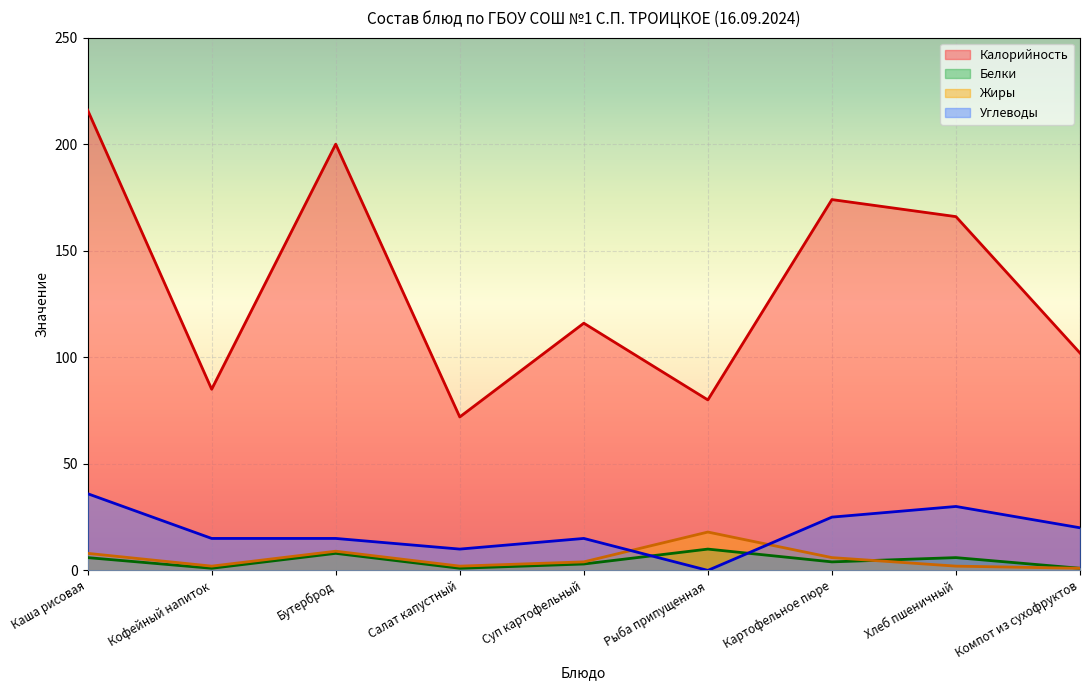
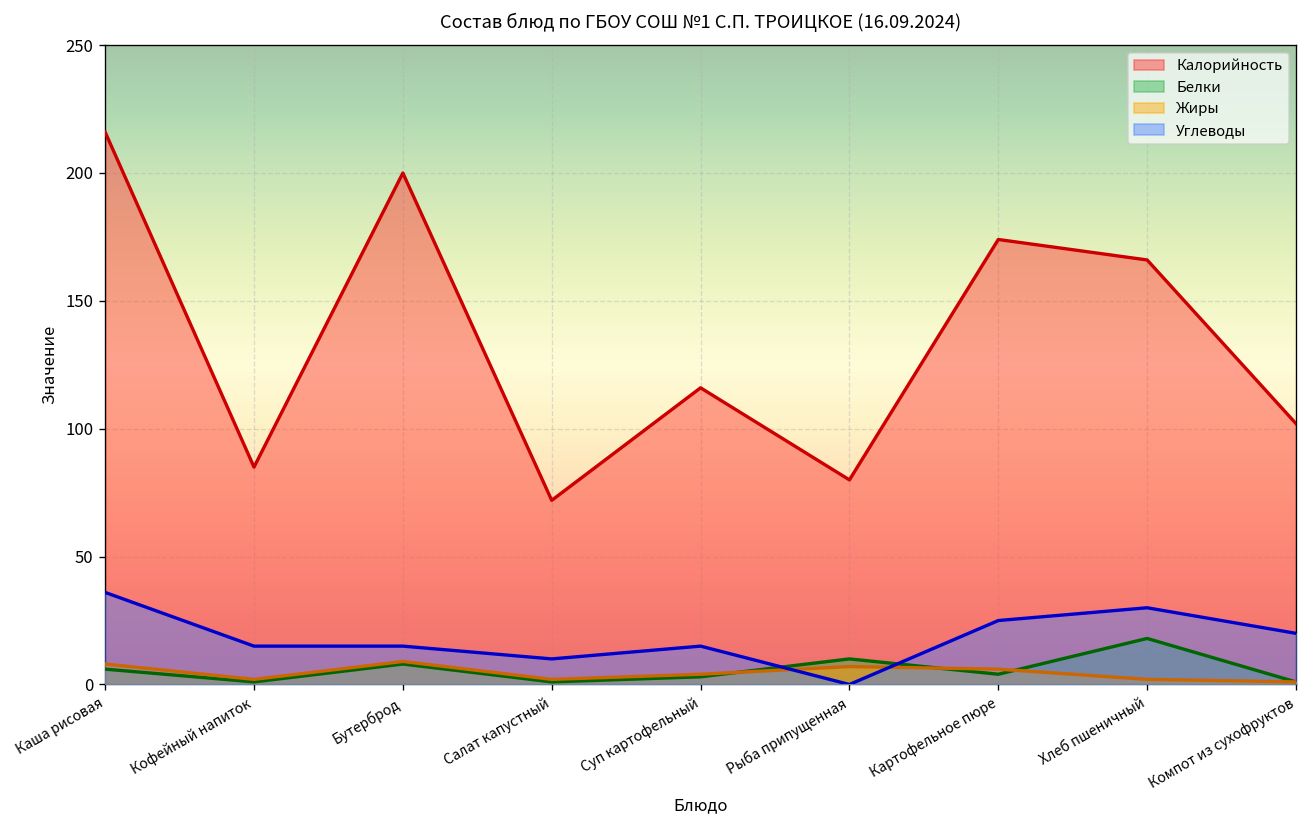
Жиры, Рыба припущенная: 18 -> 7
Белки, Хлеб пшеничный: 6 -> 18
